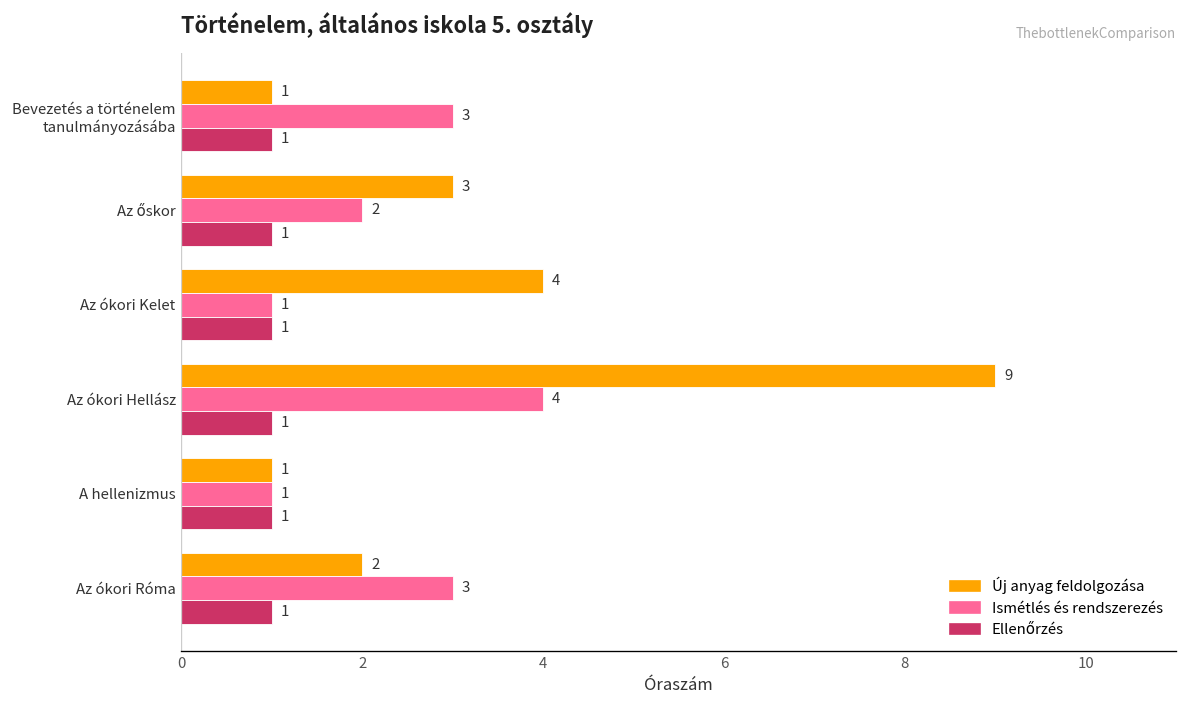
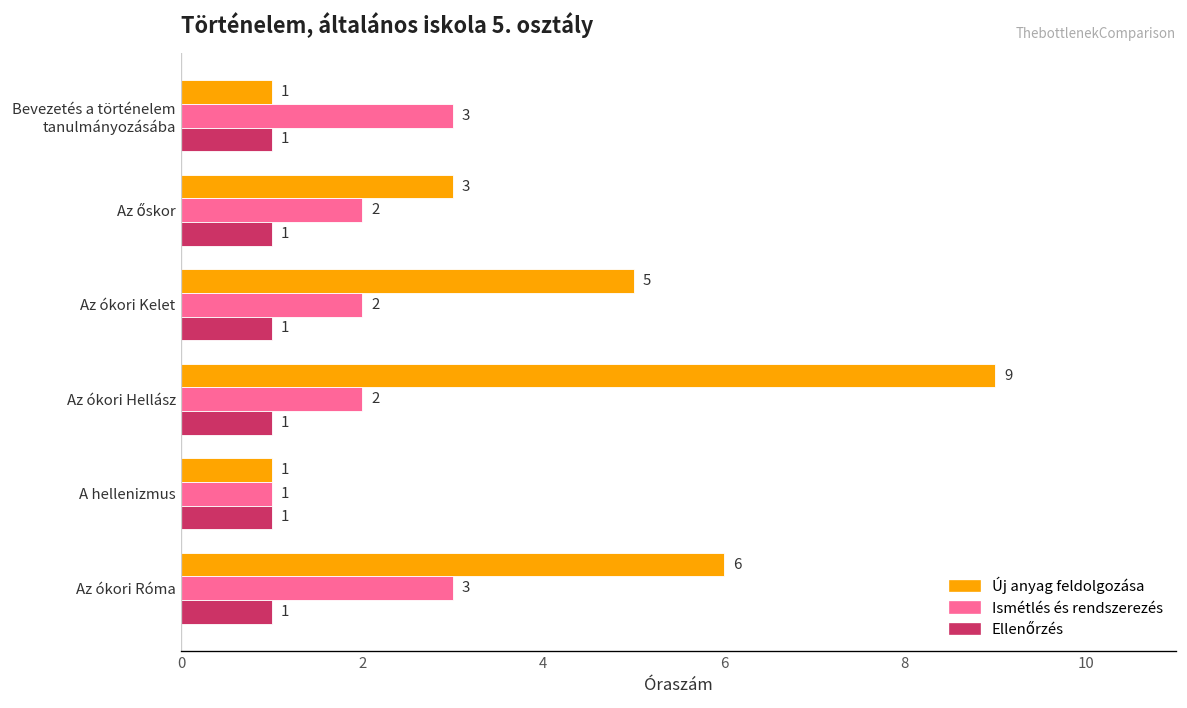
Új anyag feldolgozása, Az ókori Kelet: 4 -> 5
Ismétlés és rendszerezés, Az ókori Kelet: 1 -> 2
Ismétlés és rendszerezés, Az ókori Hellász: 4 -> 2
Új anyag feldolgozása, Az ókori Róma: 2 -> 6
